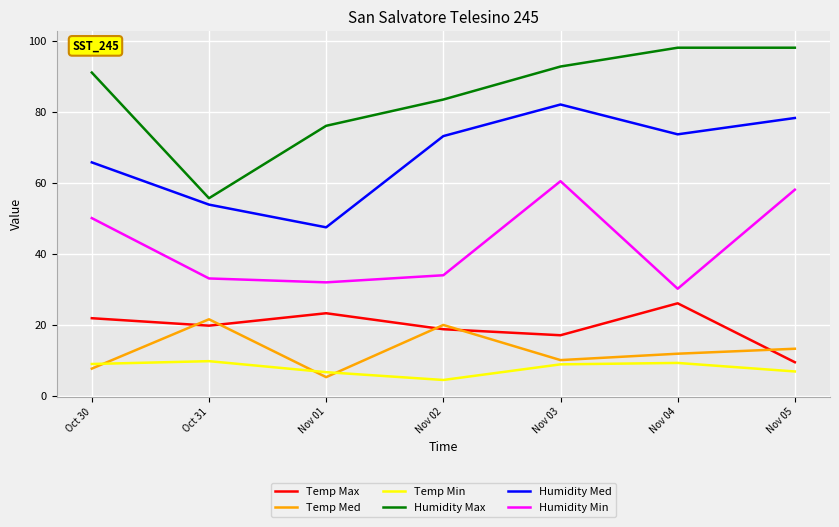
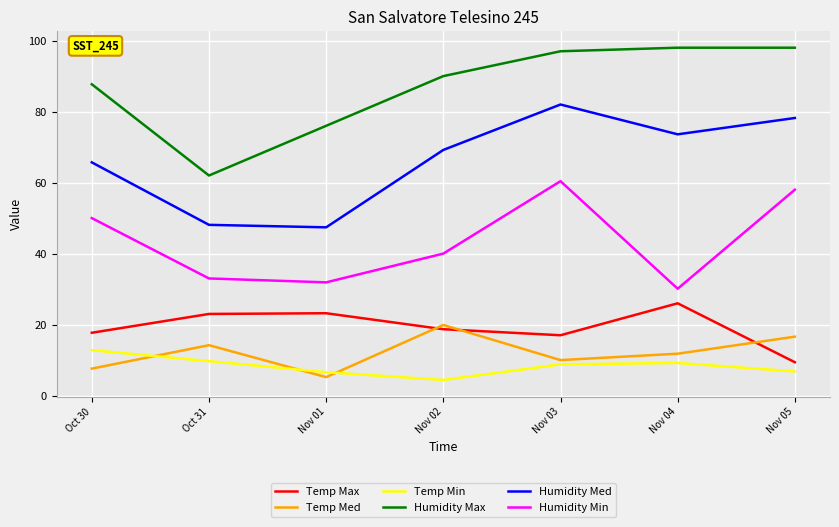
Temp Max, Oct 30: 22 -> 18
Temp Min, Oct 30: 9 -> 13
Humidity Max, Oct 30: 91 -> 88
Temp Max, Oct 31: 20 -> 23
Temp Med, Oct 31: 22 -> 14
Humidity Max, Oct 31: 56 -> 62
Humidity Med, Oct 31: 54 -> 48
Humidity Max, Nov 02: 83 -> 90
Humidity Med, Nov 02: 73 -> 69
Humidity Min, Nov 02: 34 -> 40
Humidity Max, Nov 03: 93 -> 97
Temp Med, Nov 05: 13 -> 17
